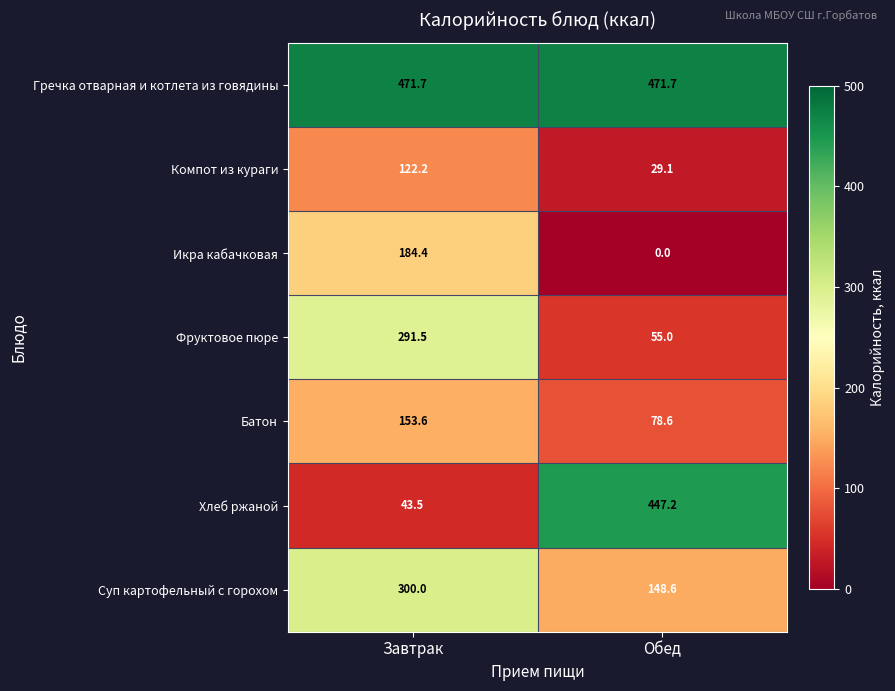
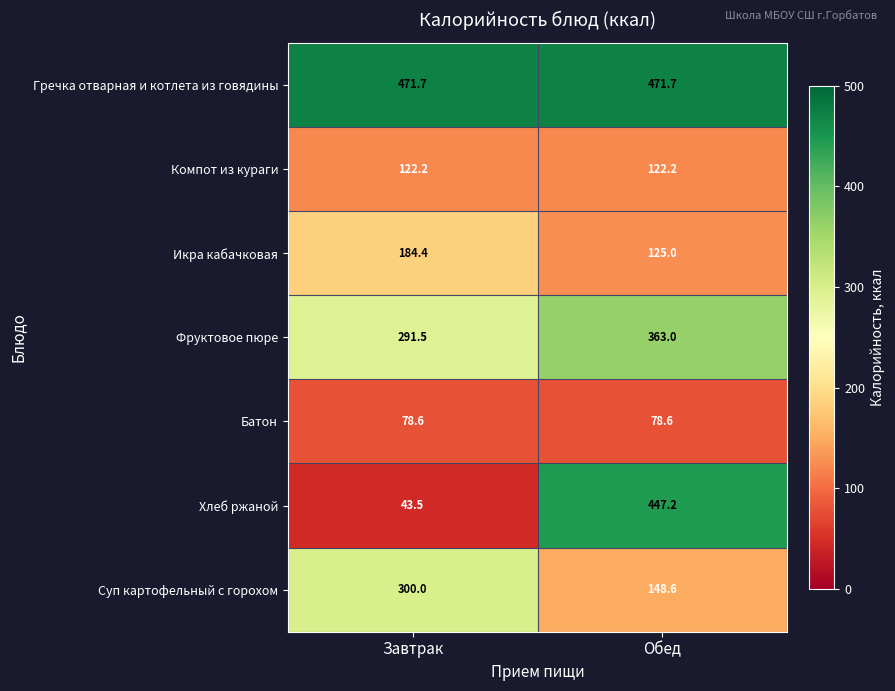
Компот из кураги, Обед: 29.1 -> 122.2
Икра кабачковая, Обед: 0.0 -> 125.0
Фруктовое пюре, Обед: 55.0 -> 363.0
Батон, Завтрак: 153.6 -> 78.6
